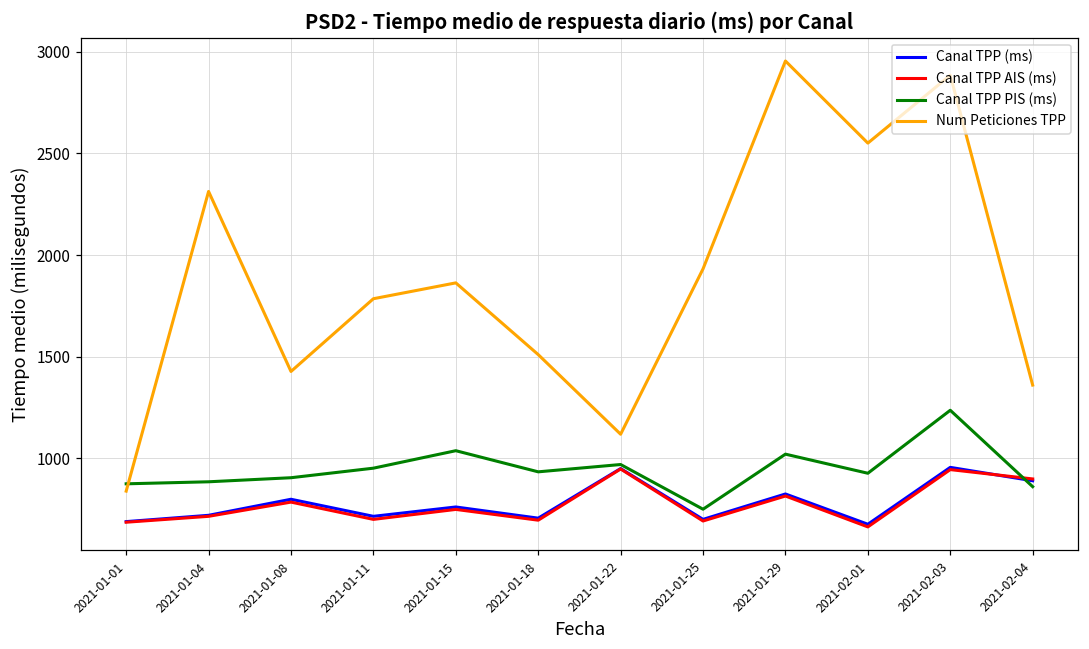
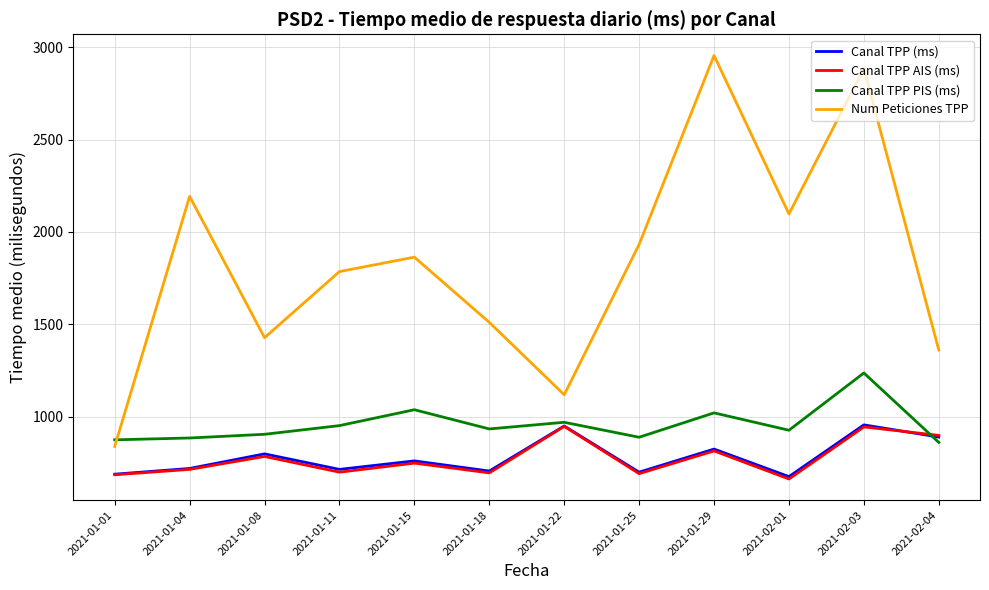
Num Peticiones TPP, 2021-01-04: 2310 -> 2190
Canal TPP PIS (ms), 2021-01-25: 750 -> 890
Num Peticiones TPP, 2021-02-01: 2550 -> 2100
